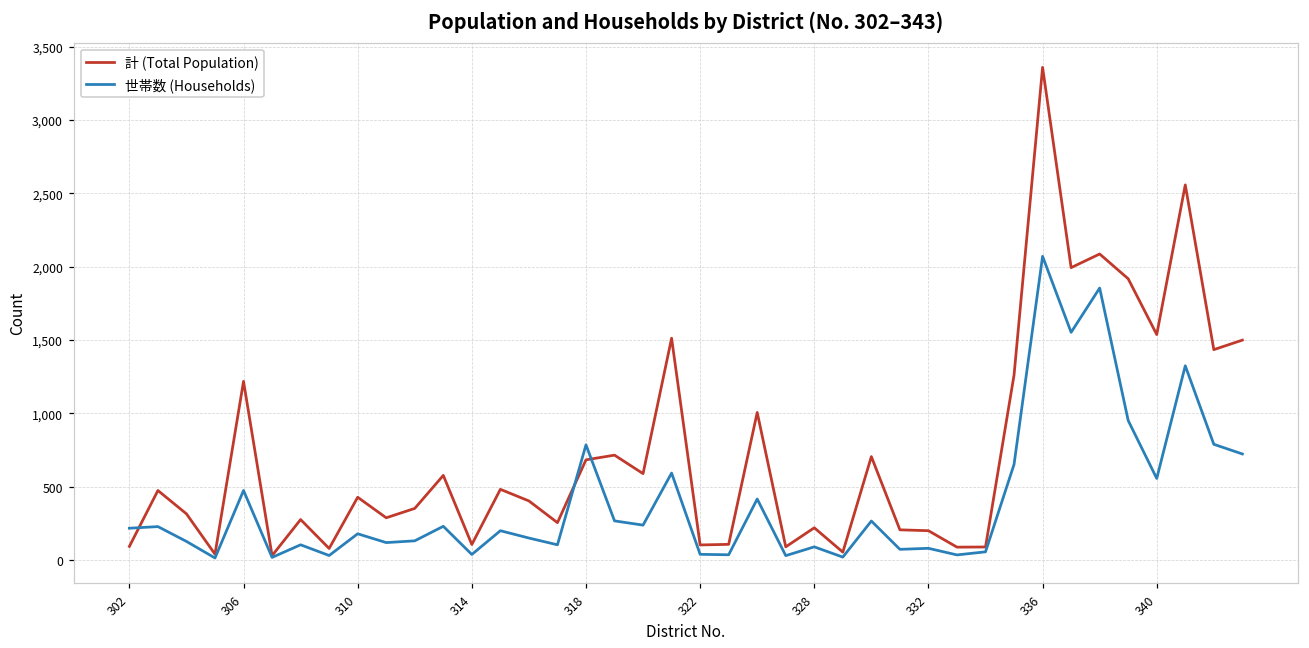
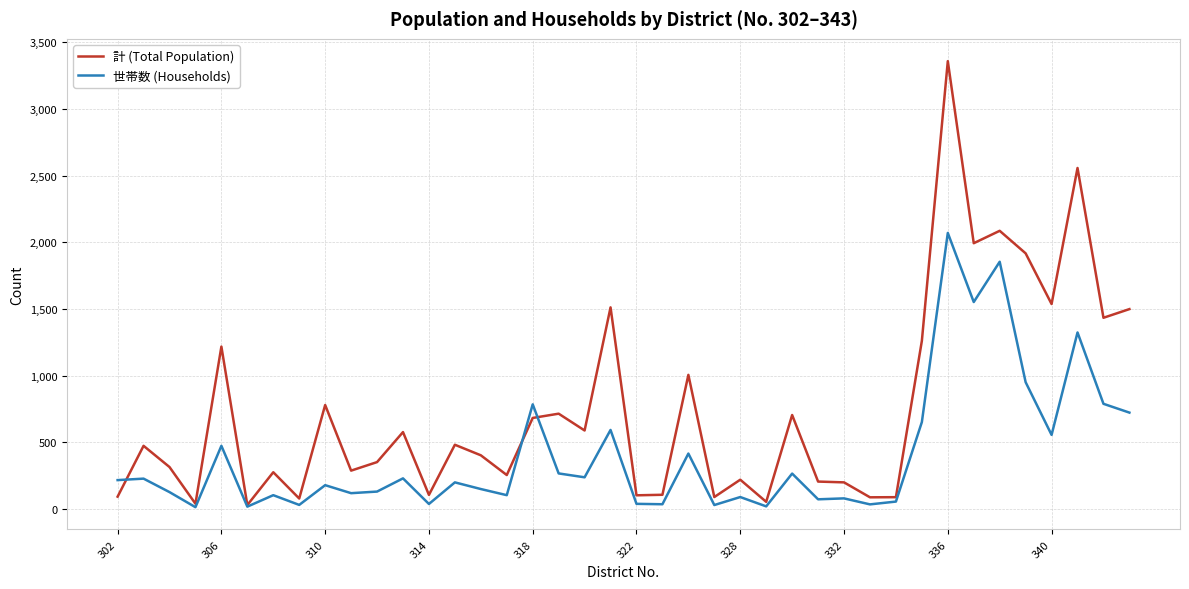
計 (Total Population), 310: 430 -> 780
